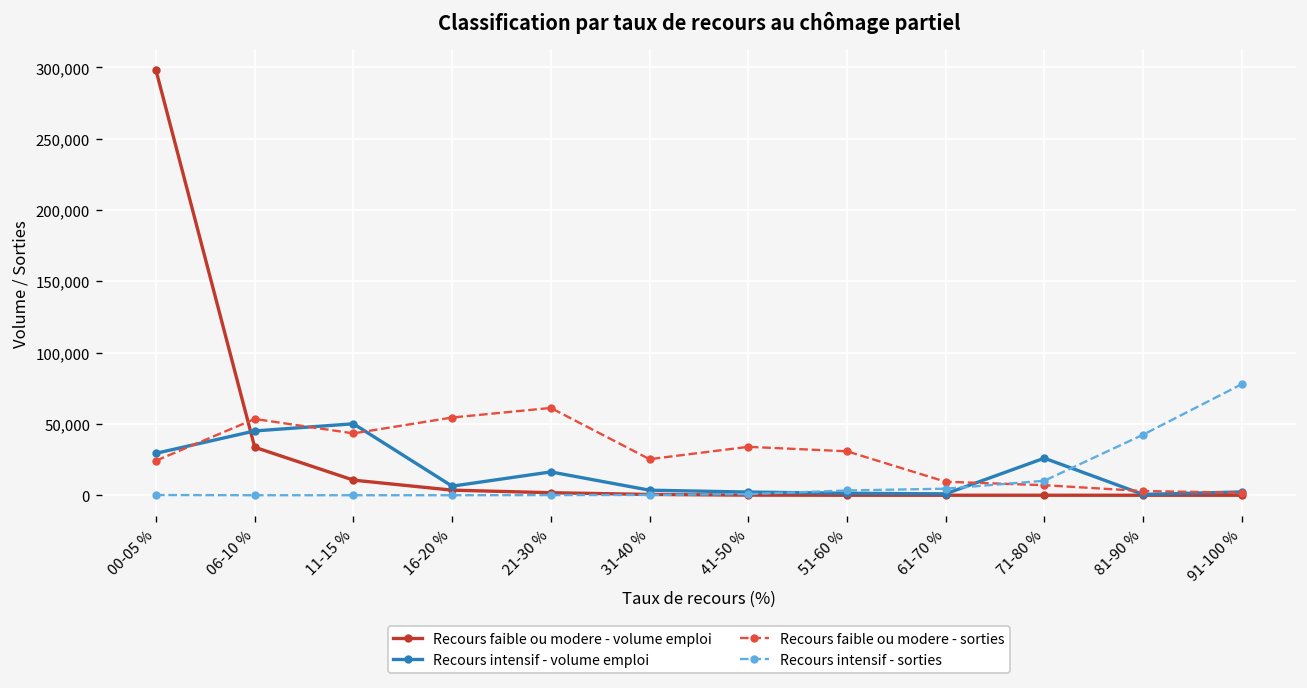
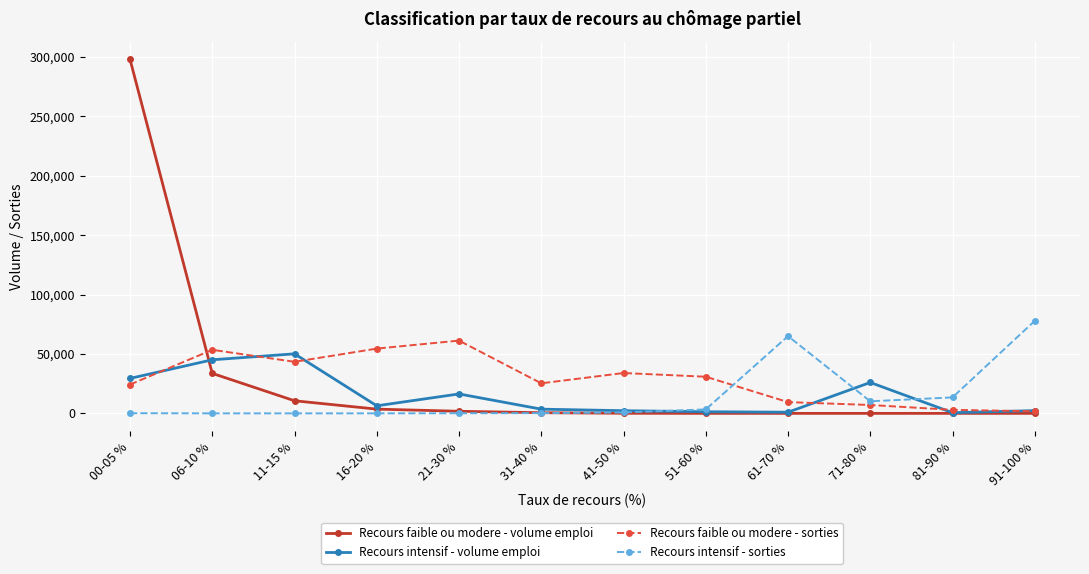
Recours intensif - sorties, 61-70 %: 5,000 -> 65,000
Recours intensif - sorties, 81-90 %: 42,000 -> 13,000
